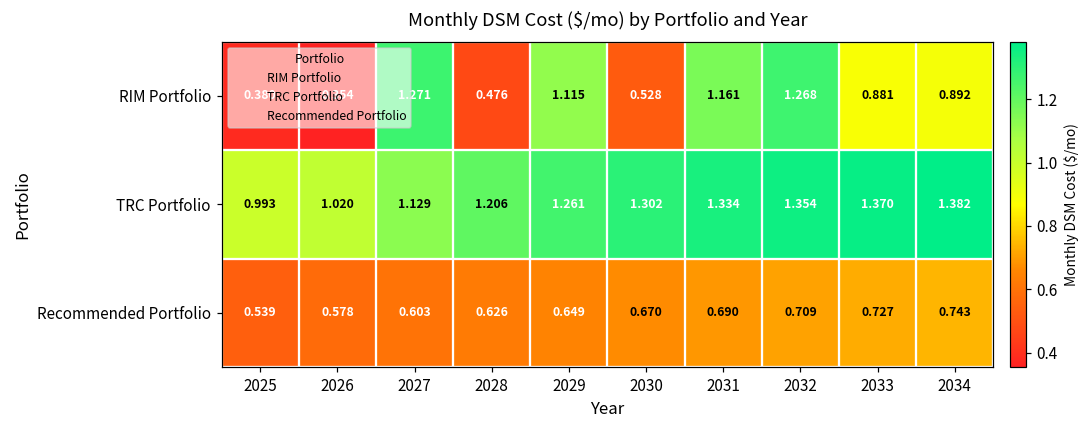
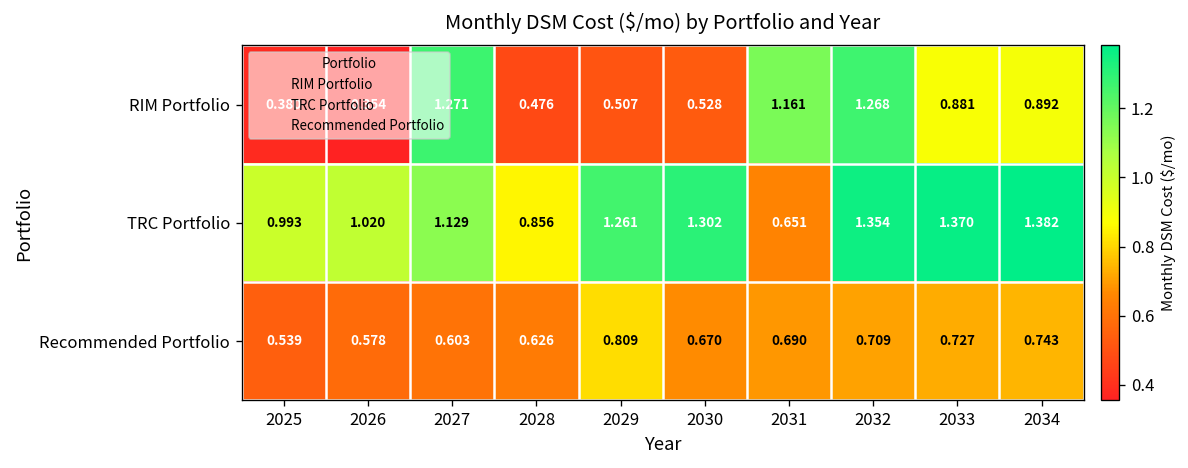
RIM Portfolio, 2029: 1.115 -> 0.507
TRC Portfolio, 2028: 1.206 -> 0.856
TRC Portfolio, 2031: 1.334 -> 0.651
Recommended Portfolio, 2029: 0.649 -> 0.809
